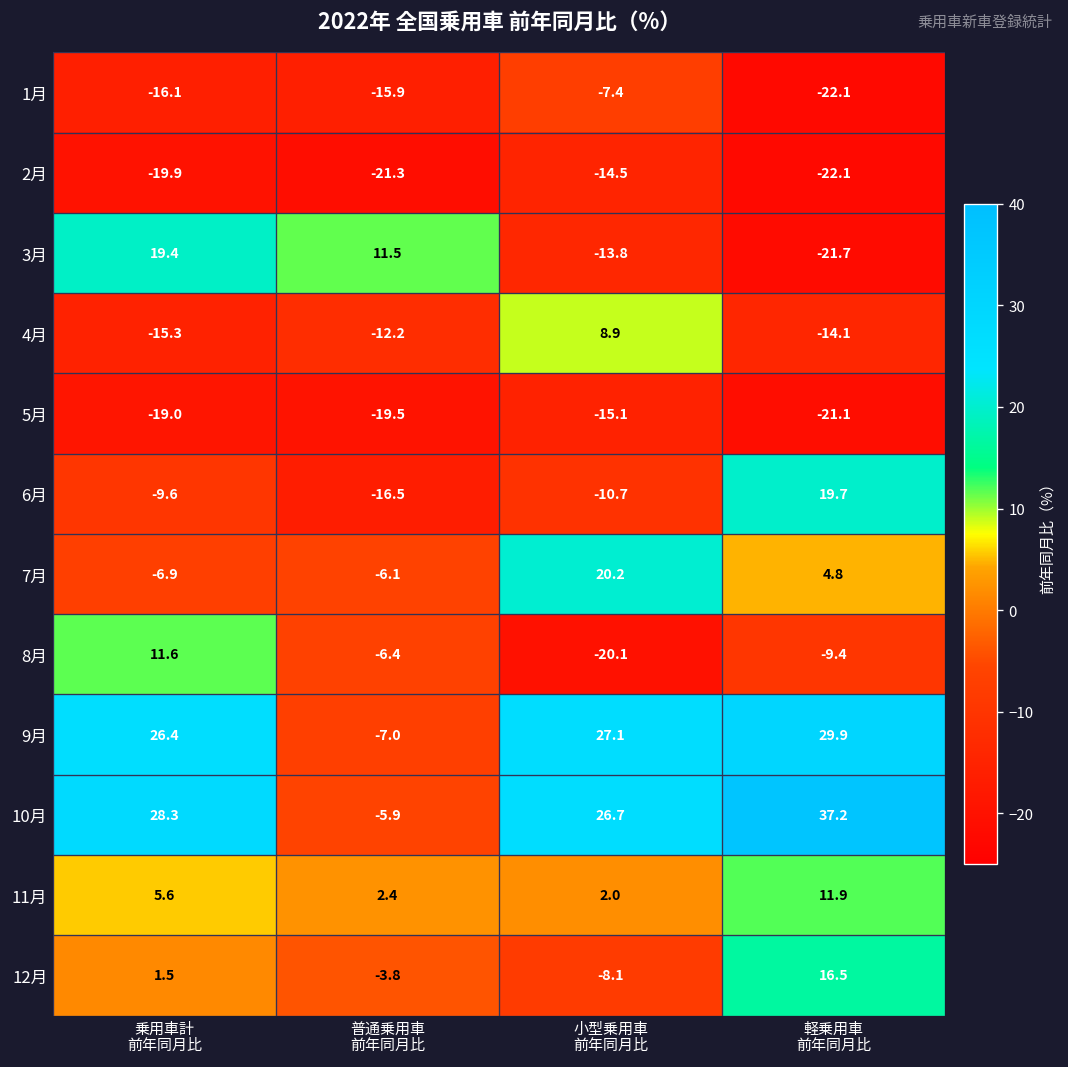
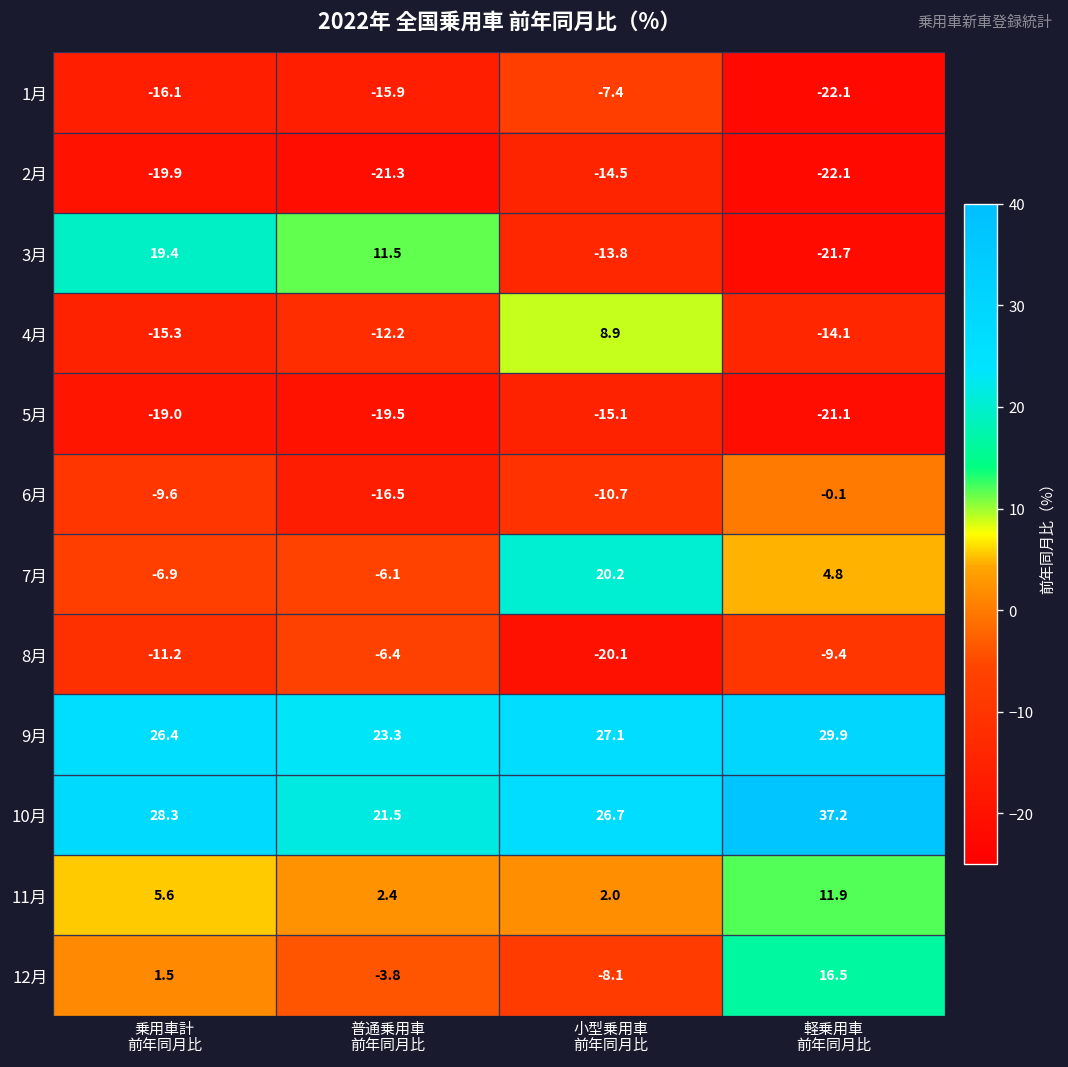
6月, 軽乗用車 前年同月比: 19.7 -> -0.1
8月, 乗用車計 前年同月比: 11.6 -> -11.2
9月, 普通乗用車 前年同月比: -7.0 -> 23.3
10月, 普通乗用車 前年同月比: -5.9 -> 21.5
